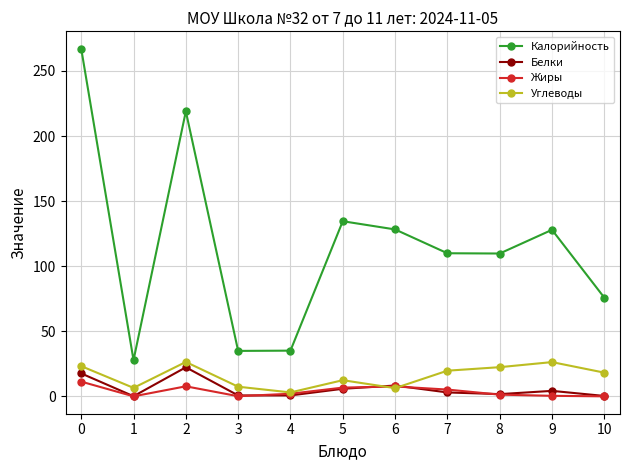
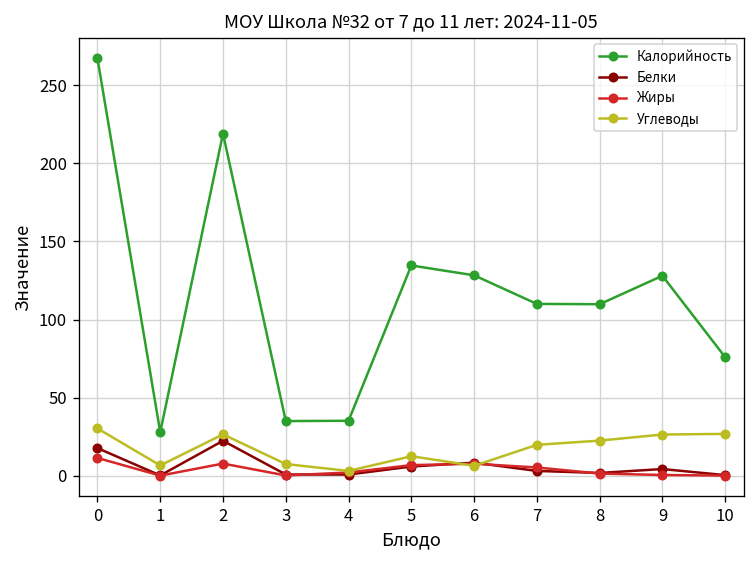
Углеводы, 0: 23 -> 30
Углеводы, 10: 18 -> 27
